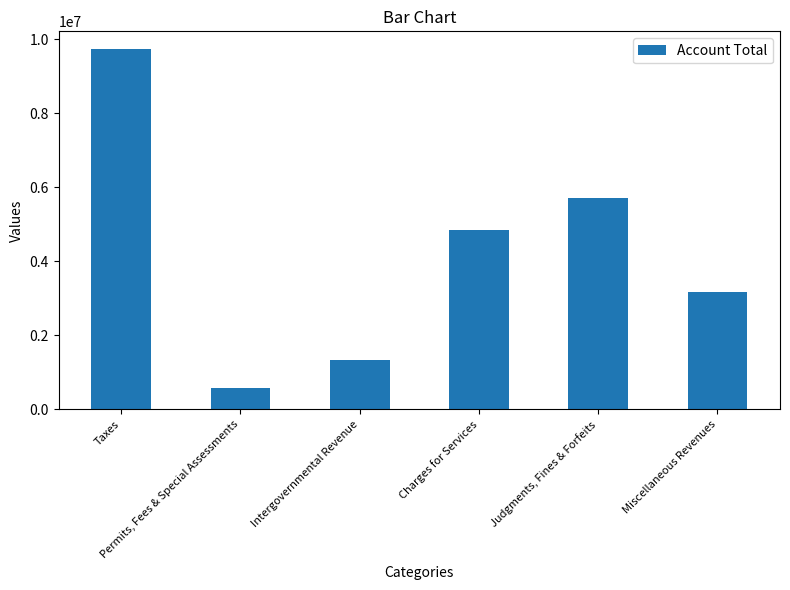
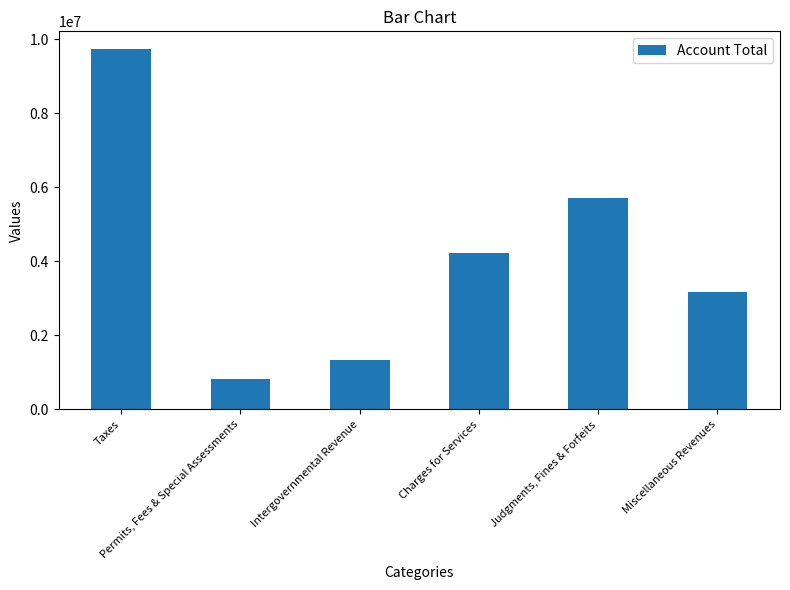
Permits, Fees & Special Assessments: 600000 -> 800000
Charges for Services: 4800000 -> 4200000
